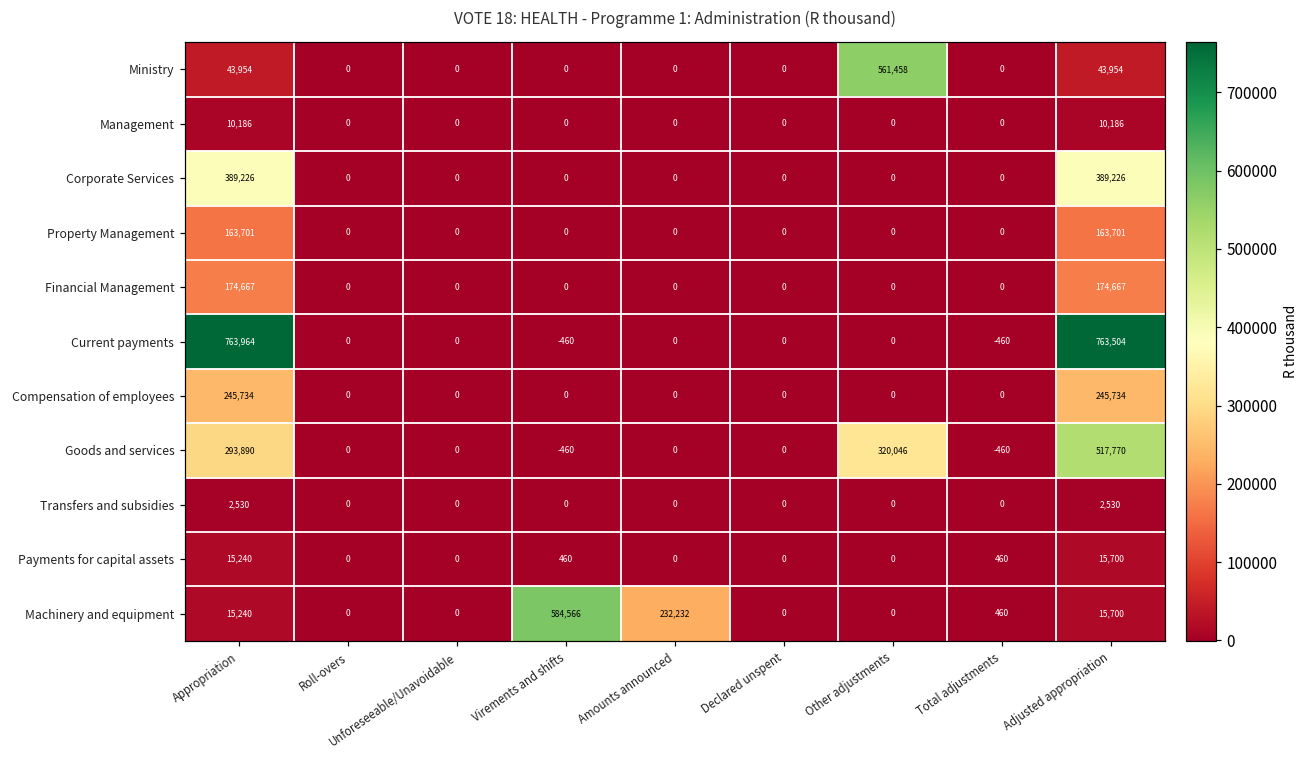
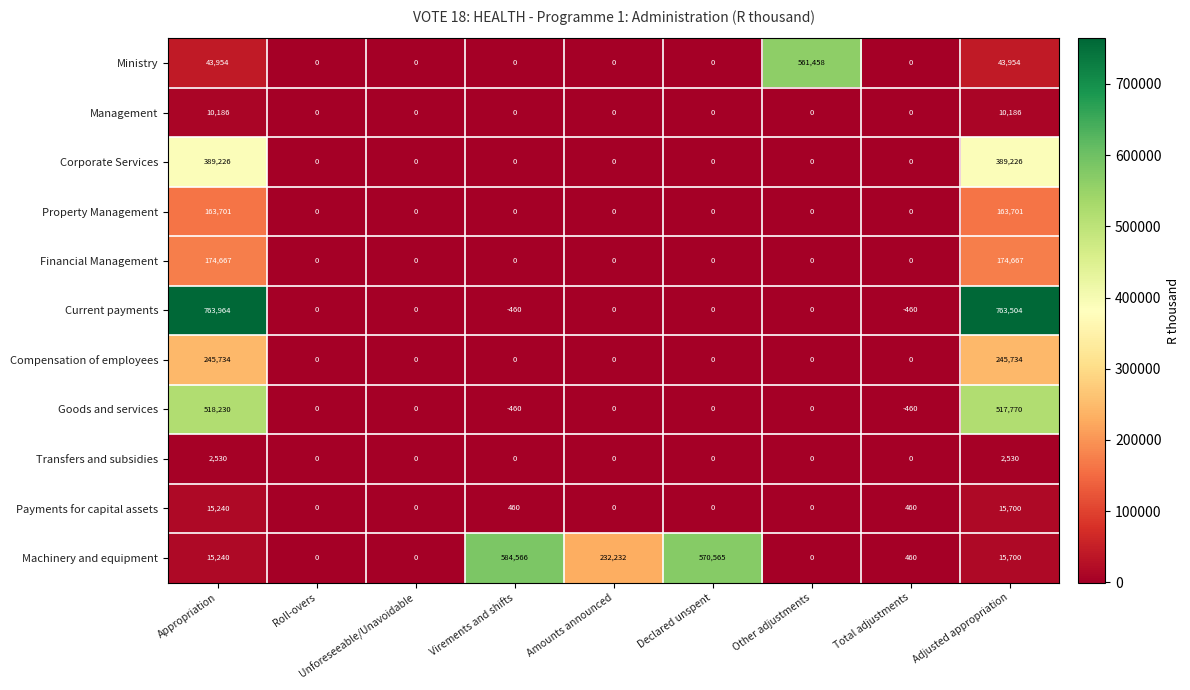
Goods and services, Appropriation: 293,890 -> 518,230
Goods and services, Other adjustments: 320,046 -> 0
Machinery and equipment, Declared unspent: 0 -> 570,565
